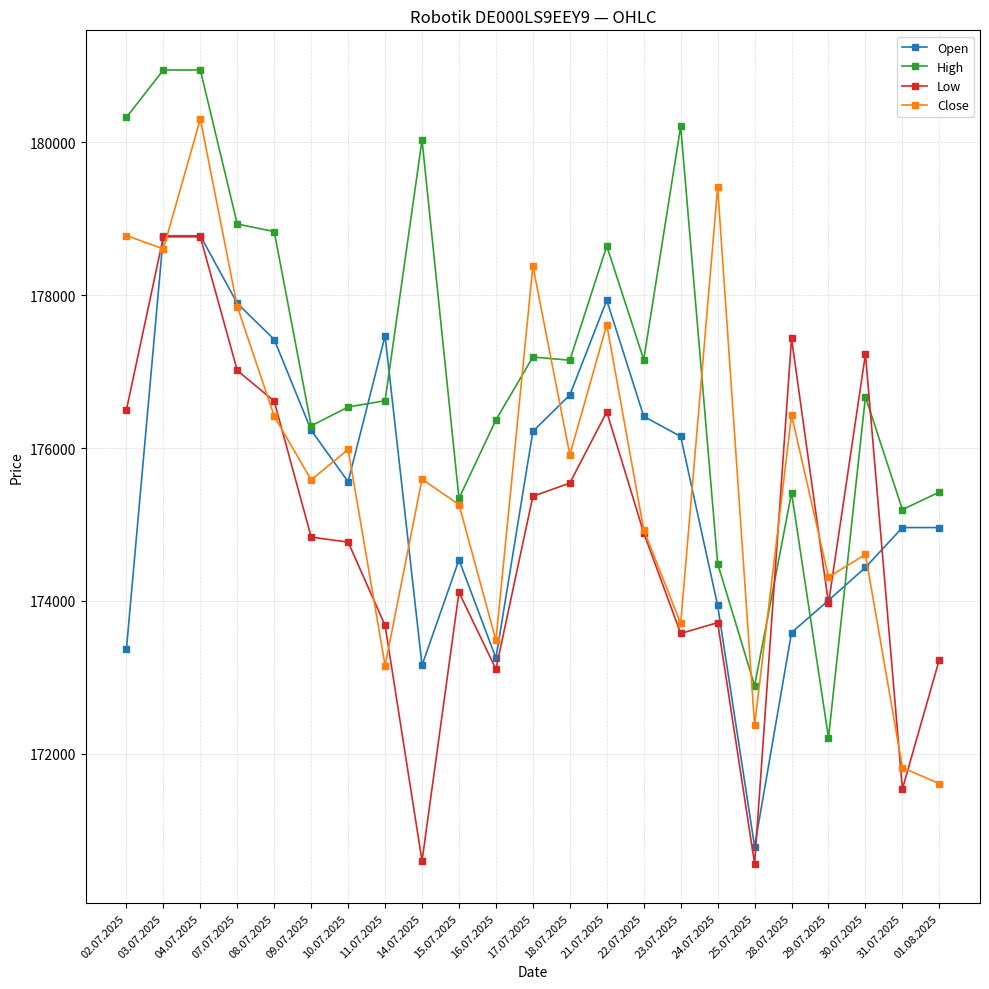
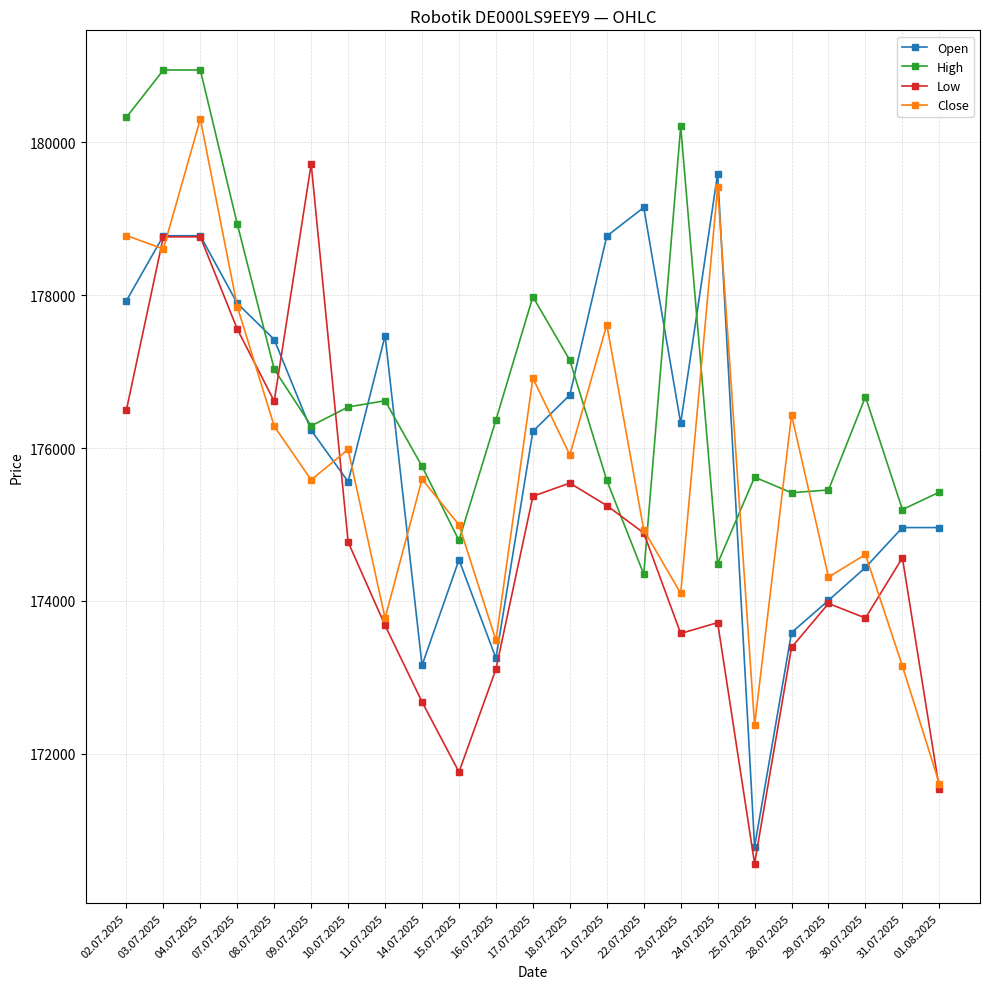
Open, 02.07.2025: 173400 -> 177900
Low, 07.07.2025: 177000 -> 177600
High, 08.07.2025: 178800 -> 177000
Close, 08.07.2025: 176400 -> 176300
Low, 09.07.2025: 174800 -> 179700
Close, 11.07.2025: 173200 -> 173800
High, 14.07.2025: 180000 -> 175800
Low, 14.07.2025: 170600 -> 172700
High, 15.07.2025: 175300 -> 174800
Low, 15.07.2025: 174100 -> 171800
Close, 15.07.2025: 175300 -> 175000
High, 17.07.2025: 177200 -> 178000
Close, 17.07.2025: 178400 -> 176900
Open, 21.07.2025: 177900 -> 178800
High, 21.07.2025: 178600 -> 175600
Low, 21.07.2025: 176500 -> 175200
Open, 22.07.2025: 176400 -> 179100
High, 22.07.2025: 177200 -> 174300
Open, 23.07.2025: 176200 -> 176300
Close, 23.07.2025: 173700 -> 174100
Open, 24.07.2025: 173900 -> 179600
High, 25.07.2025: 172900 -> 175600
Low, 28.07.2025: 177400 -> 173400
High, 29.07.2025: 172200 -> 175500
Low, 30.07.2025: 177200 -> 173800
Low, 31.07.2025: 171500 -> 174600
Close, 31.07.2025: 171800 -> 173100
Low, 01.08.2025: 173200 -> 171500
